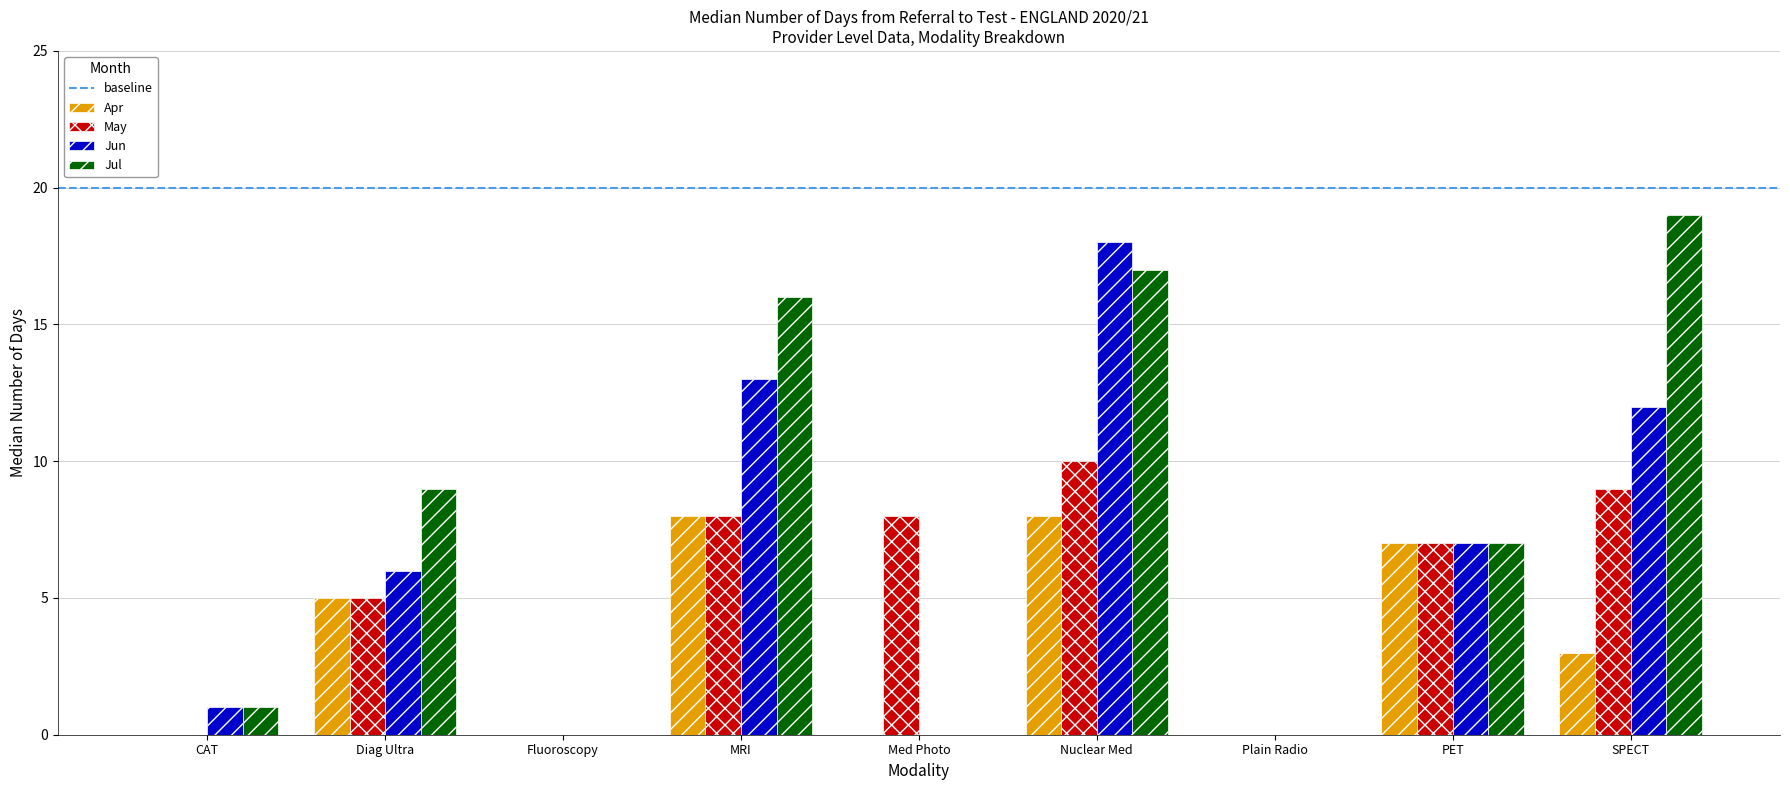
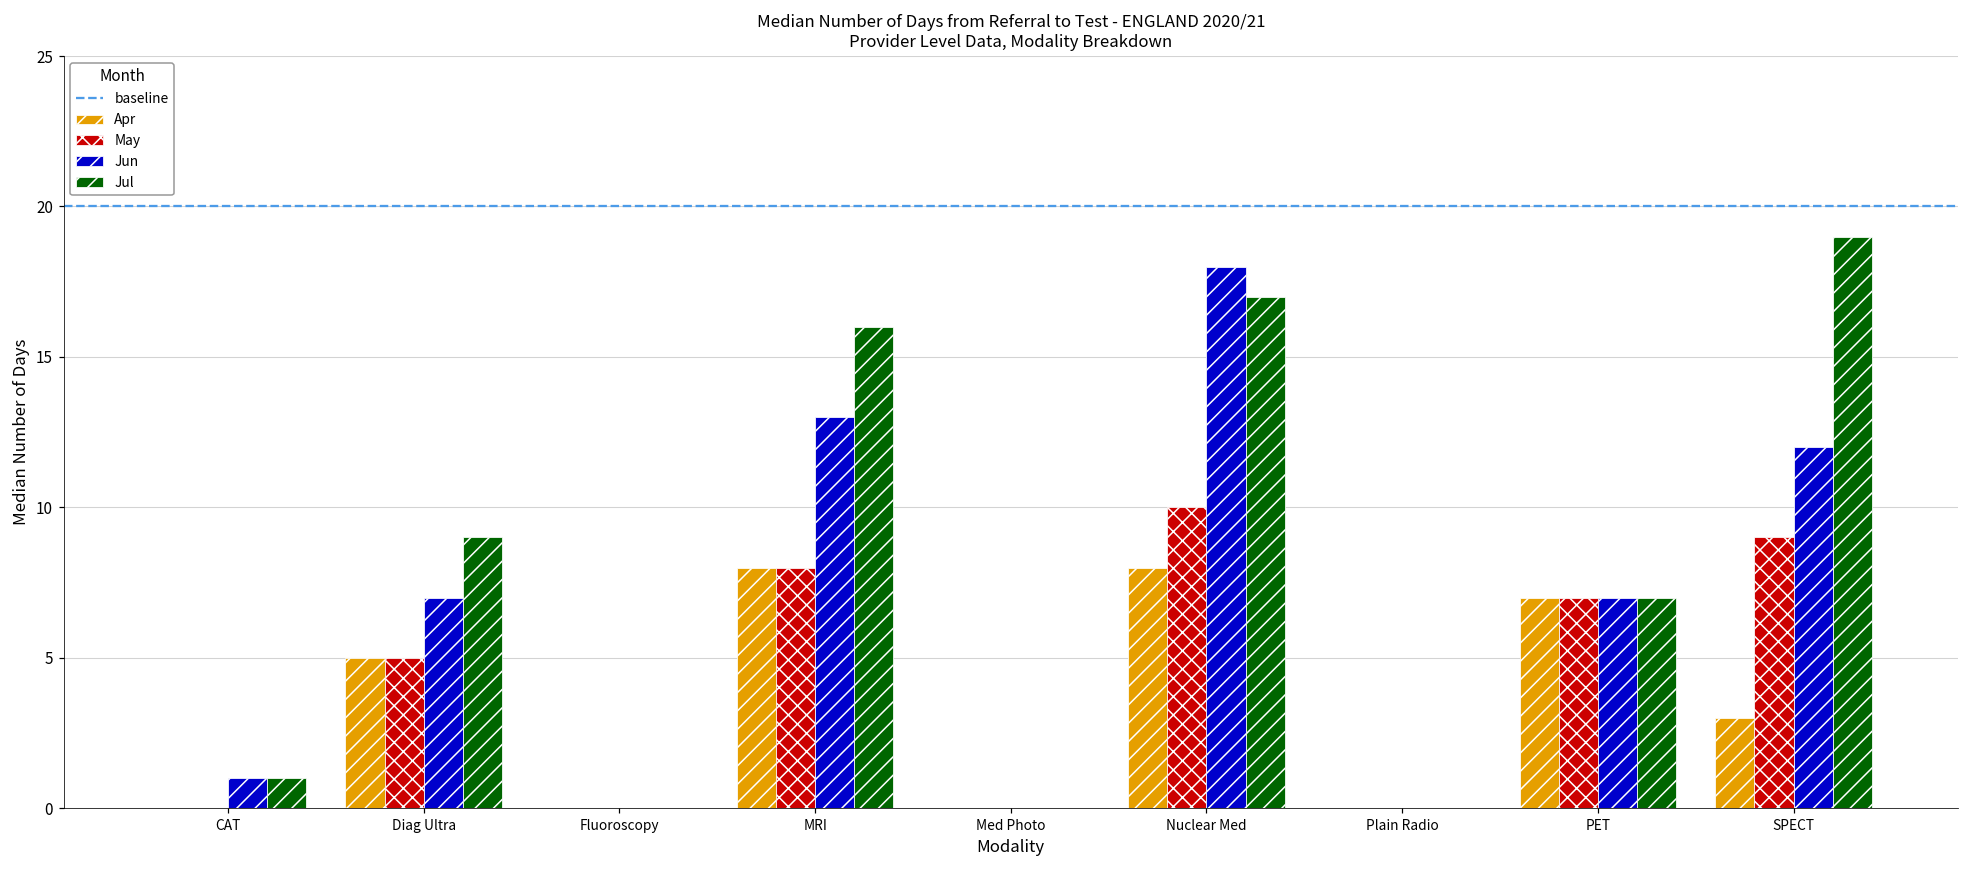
Jun, Diag Ultra: 6 -> 7
May, Med Photo: 8 -> 0
